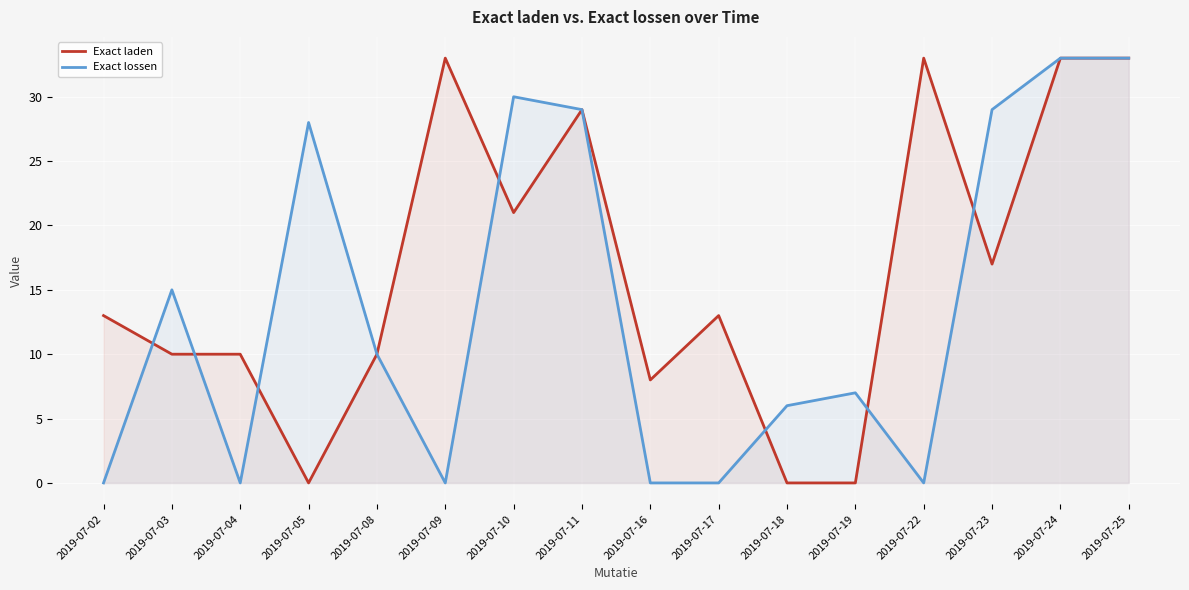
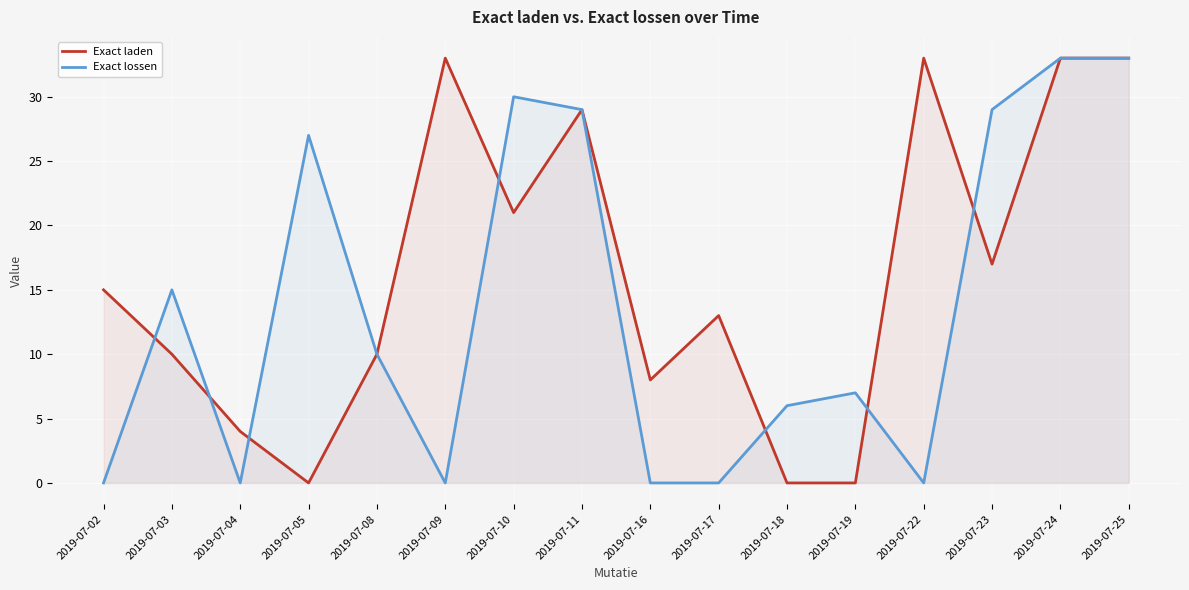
Exact laden, 2019-07-02: 13 -> 15
Exact laden, 2019-07-04: 10 -> 4
Exact lossen, 2019-07-05: 28 -> 27
